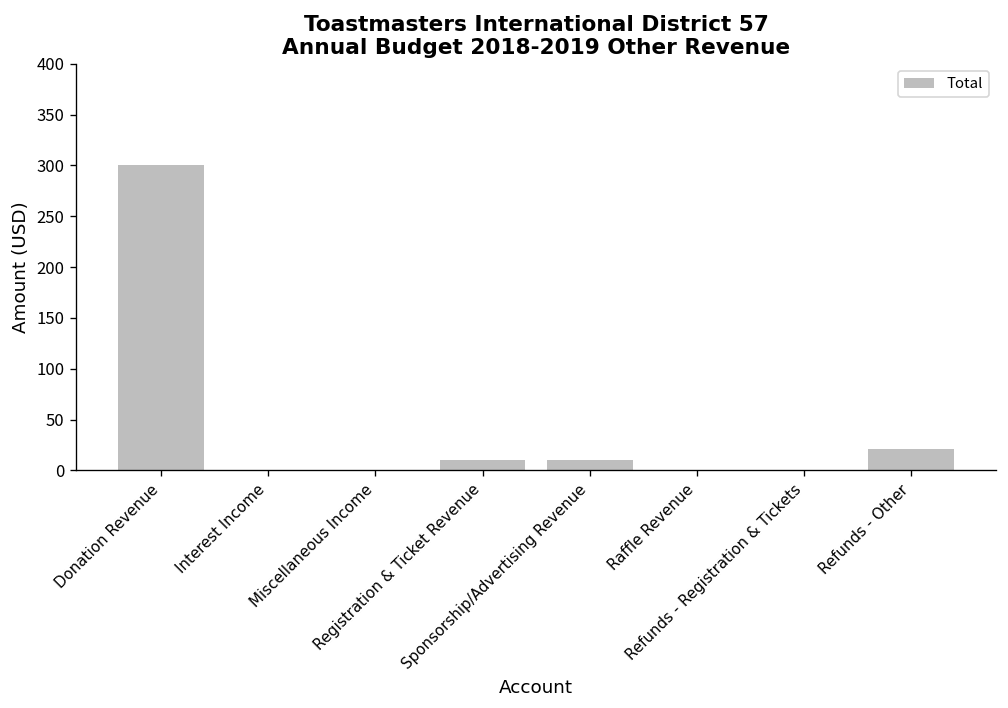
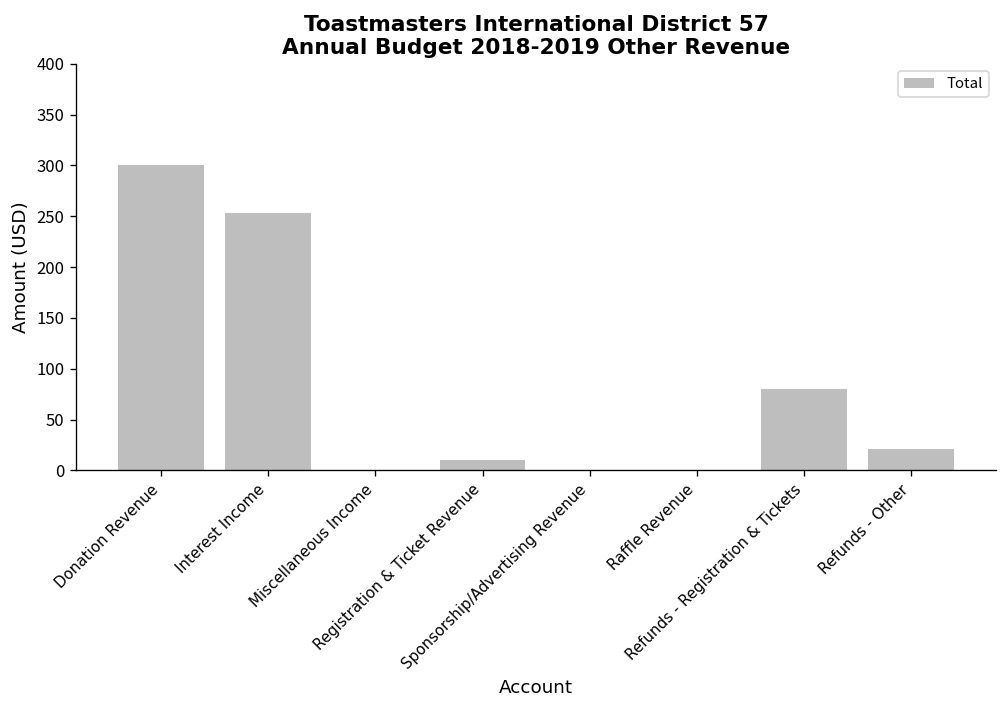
Interest Income: 0 -> 250
Sponsorship/Advertising Revenue: 10 -> 0
Refunds - Registration & Tickets: 0 -> 80
